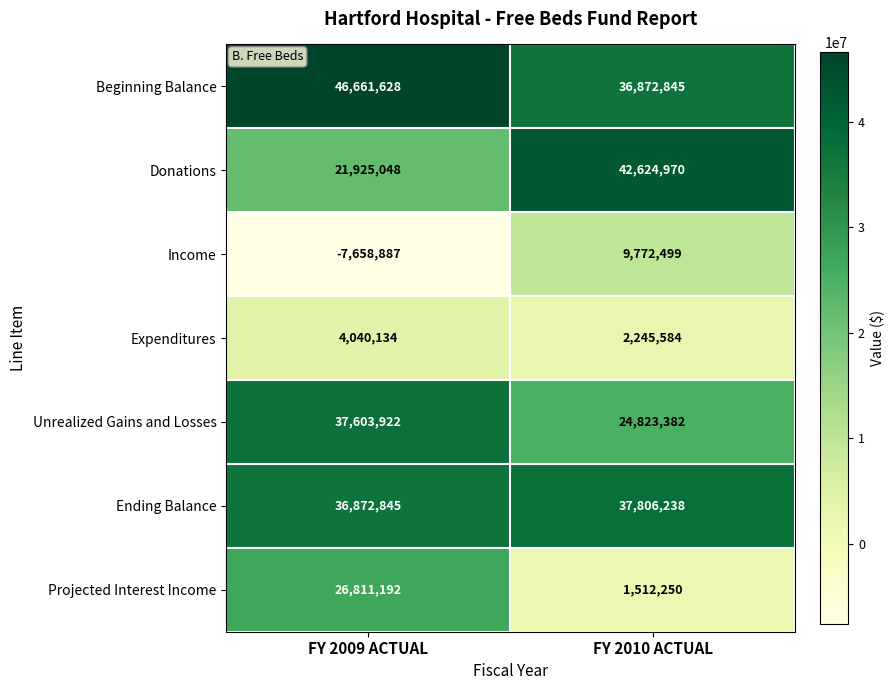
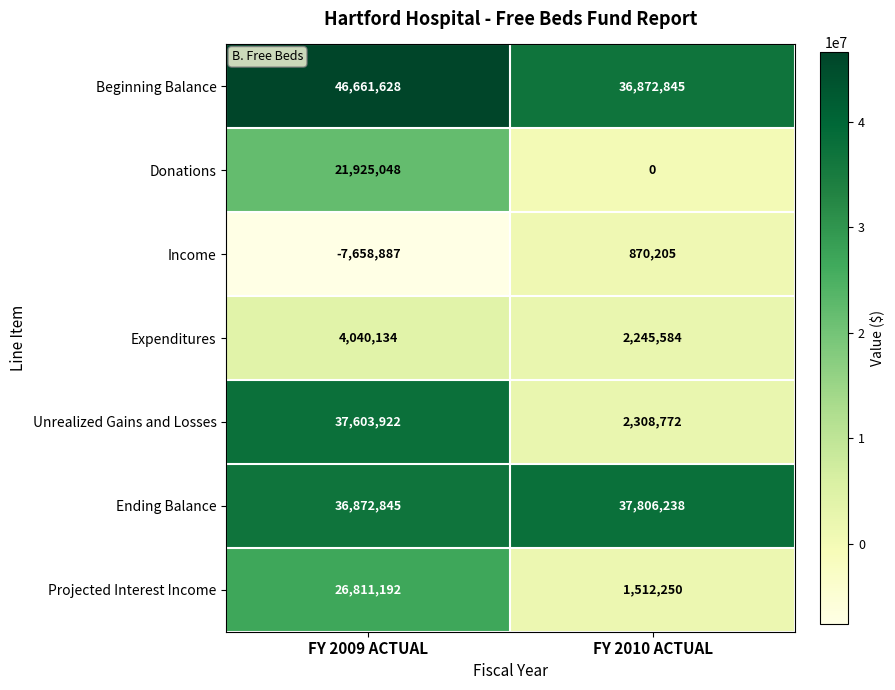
Donations, FY 2010 ACTUAL: 42,624,970 -> 0
Income, FY 2010 ACTUAL: 9,772,499 -> 870,205
Unrealized Gains and Losses, FY 2010 ACTUAL: 24,823,382 -> 2,308,772
